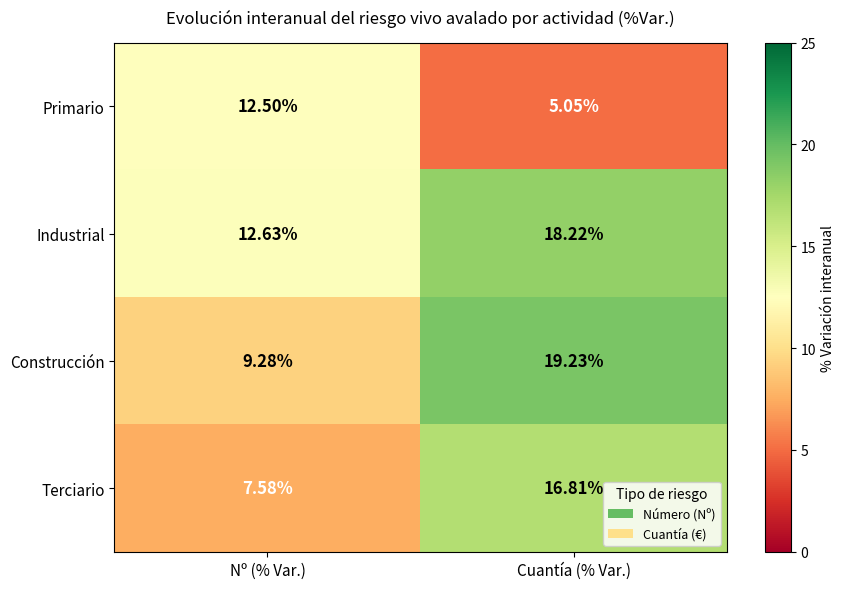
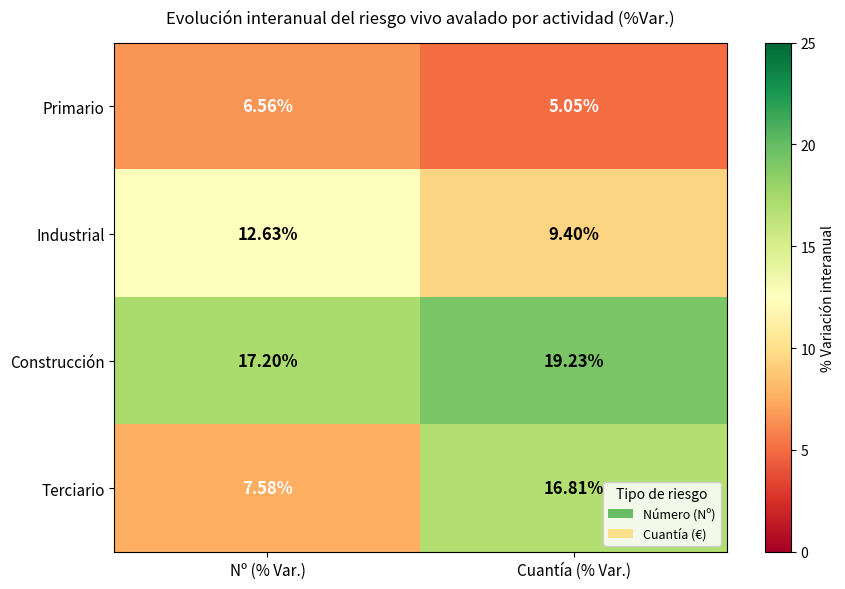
Primario, Nº (% Var.): 12.50% -> 6.56%
Industrial, Cuantía (% Var.): 18.22% -> 9.40%
Construcción, Nº (% Var.): 9.28% -> 17.20%
